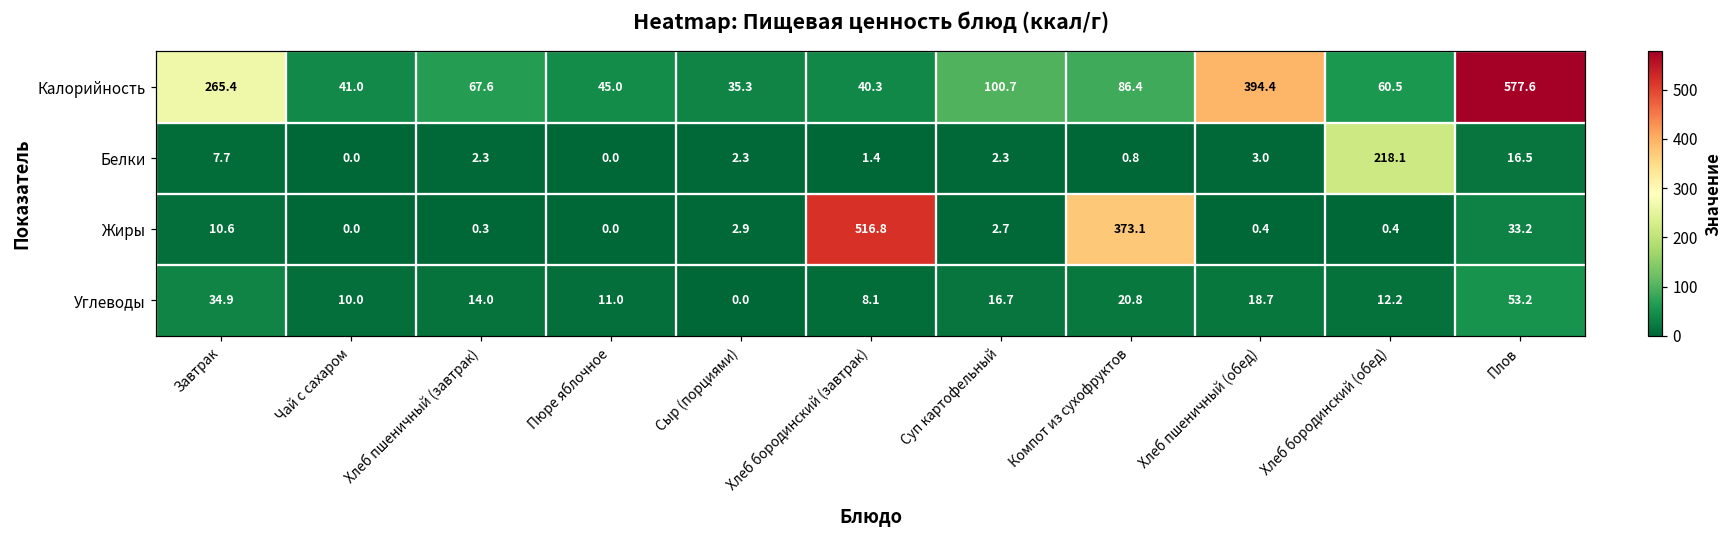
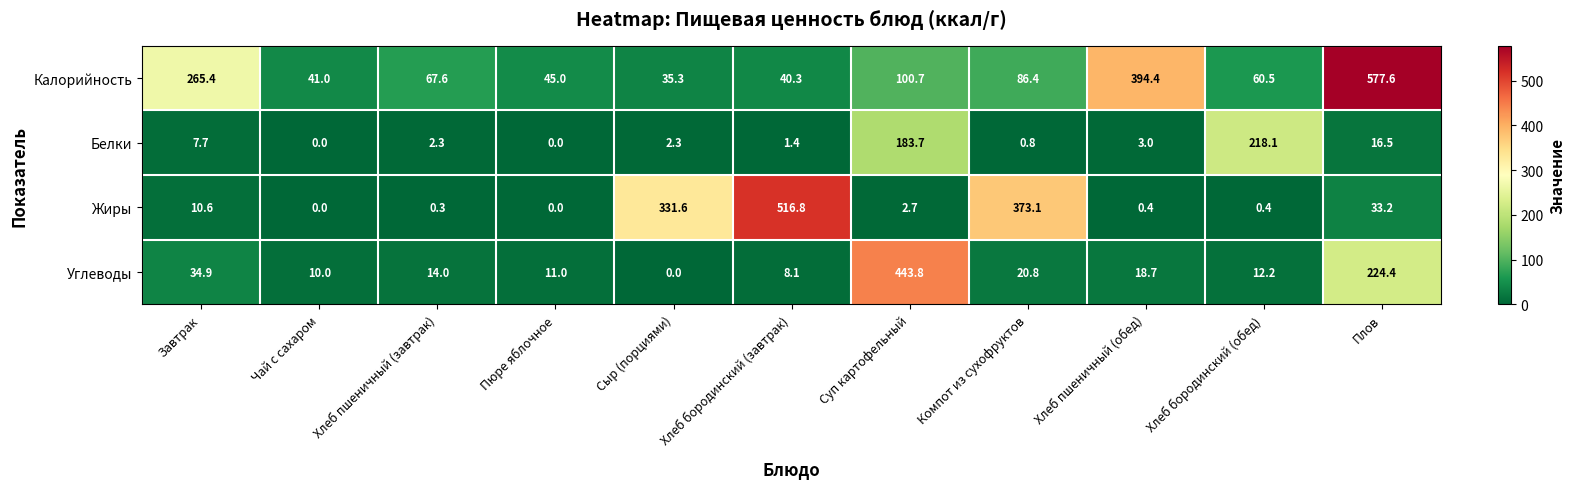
Белки, Суп картофельный: 2.3 -> 183.7
Жиры, Сыр (порциями): 2.9 -> 331.6
Углеводы, Суп картофельный: 16.7 -> 443.8
Углеводы, Плов: 53.2 -> 224.4
